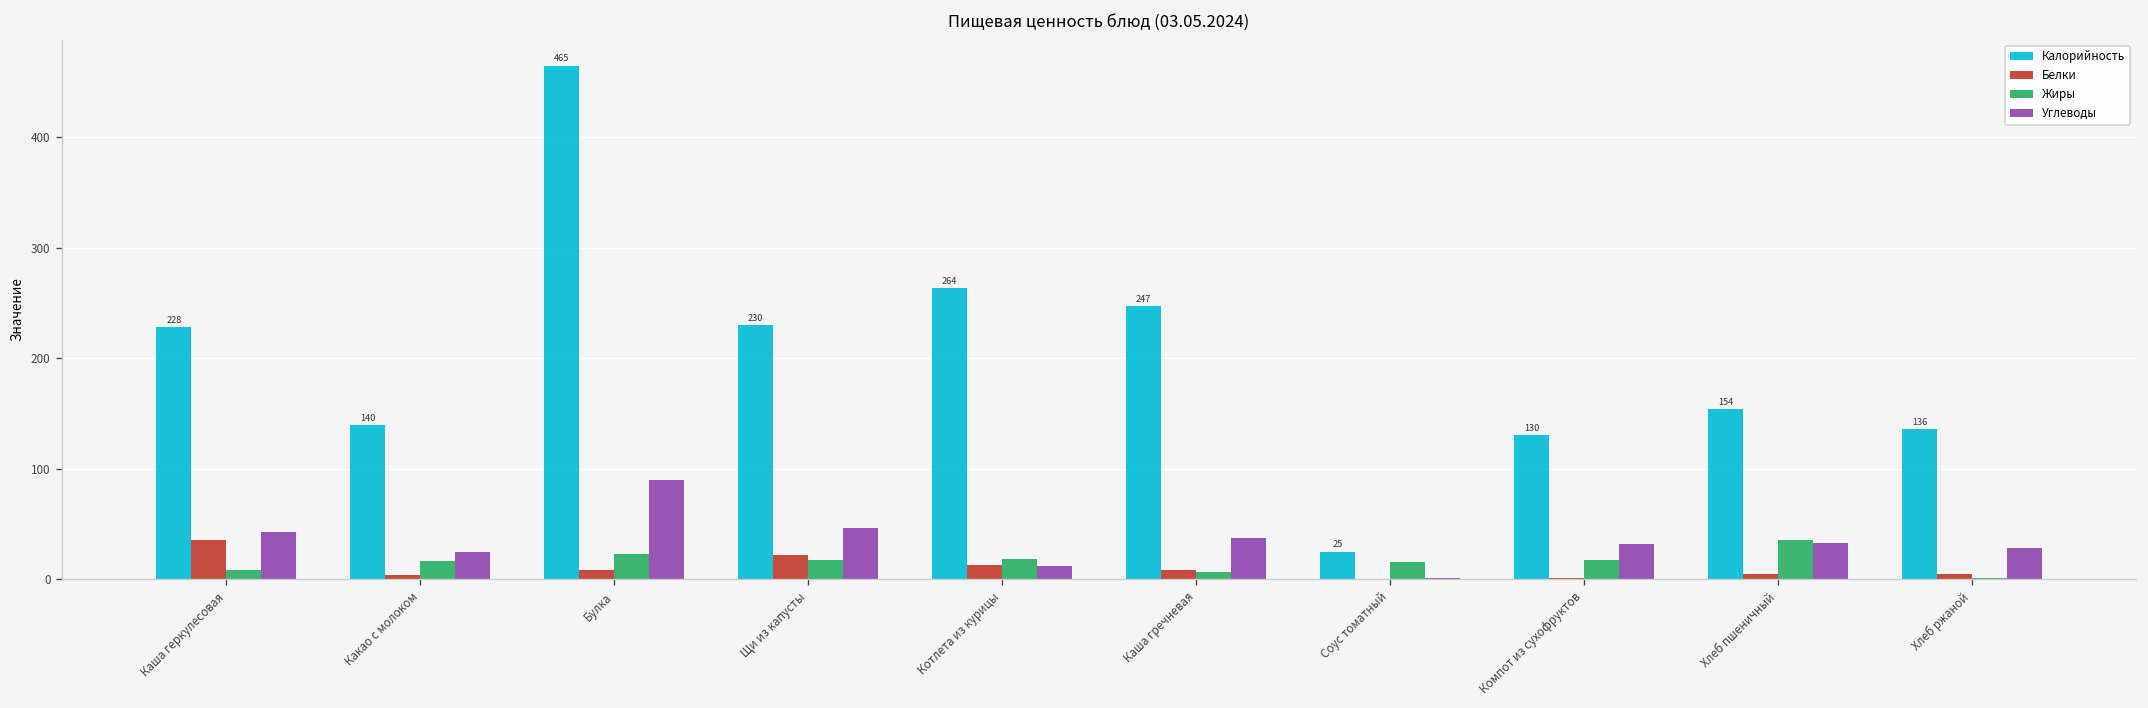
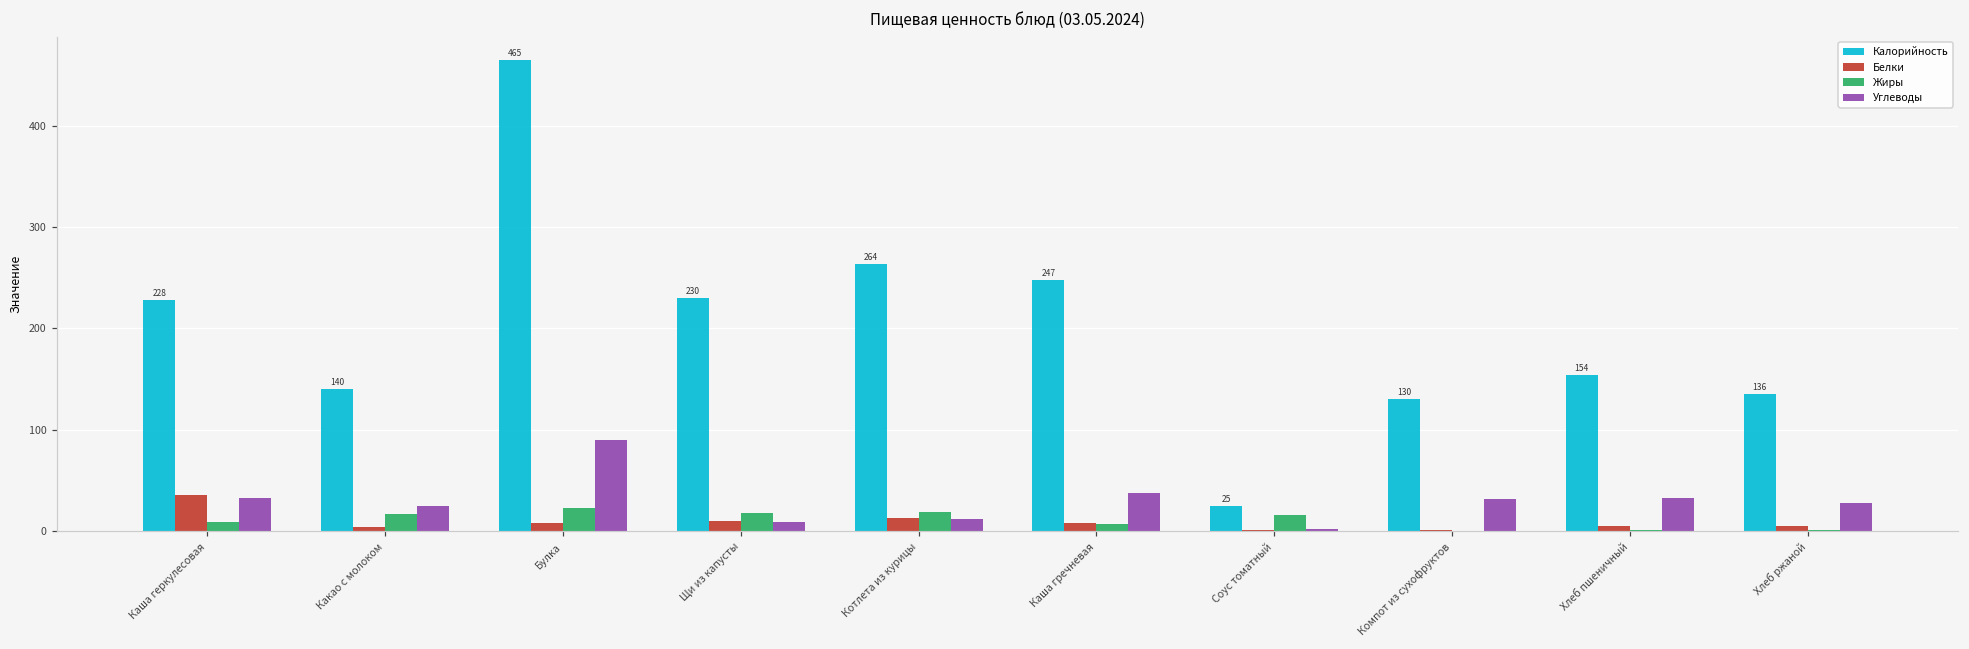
Углеводы, Каша геркулесовая: 40 -> 30
Белки, Щи из капусты: 20 -> 10
Углеводы, Щи из капусты: 50 -> 10
Жиры, Компот из сухофруктов: 20 -> 0
Жиры, Хлеб пшеничный: 40 -> 0
